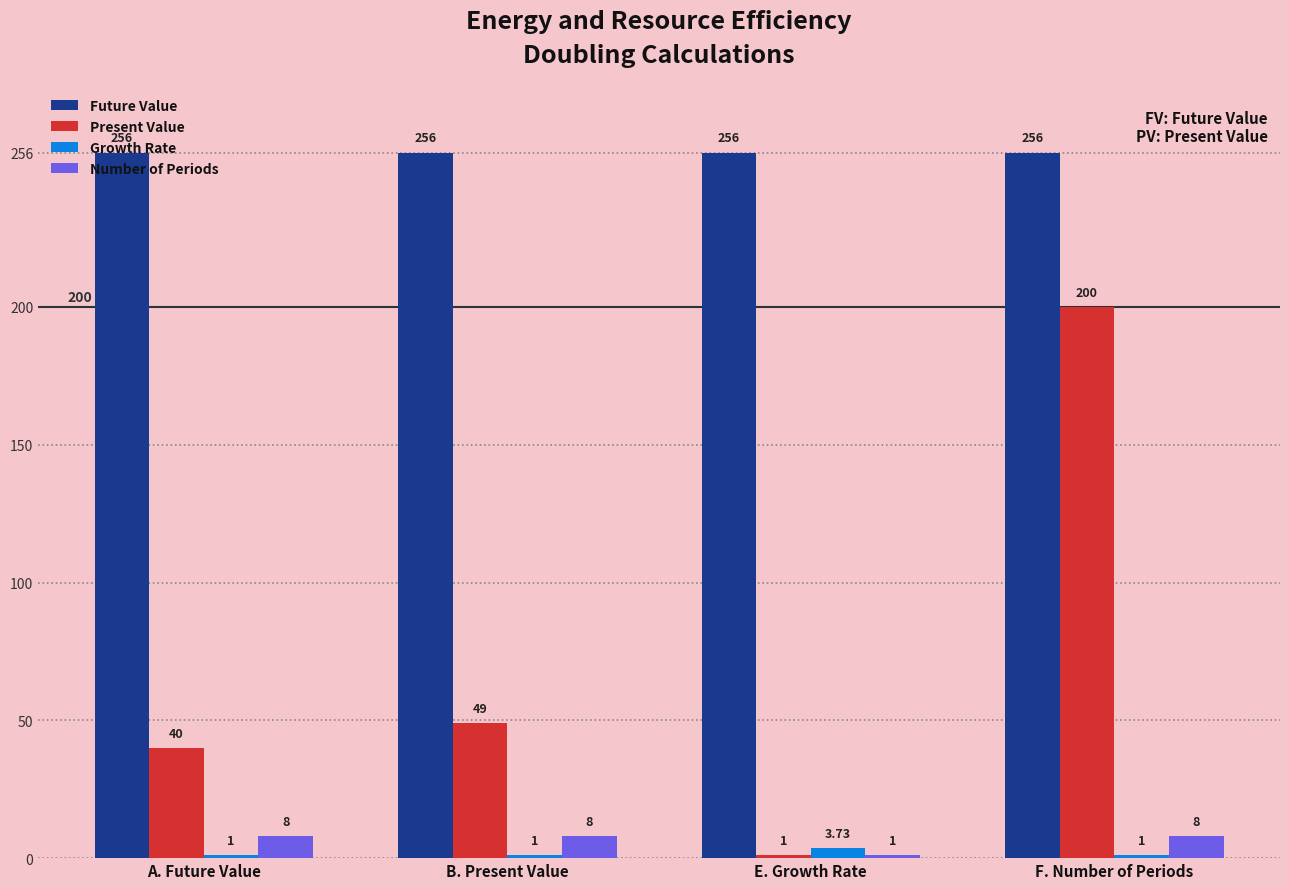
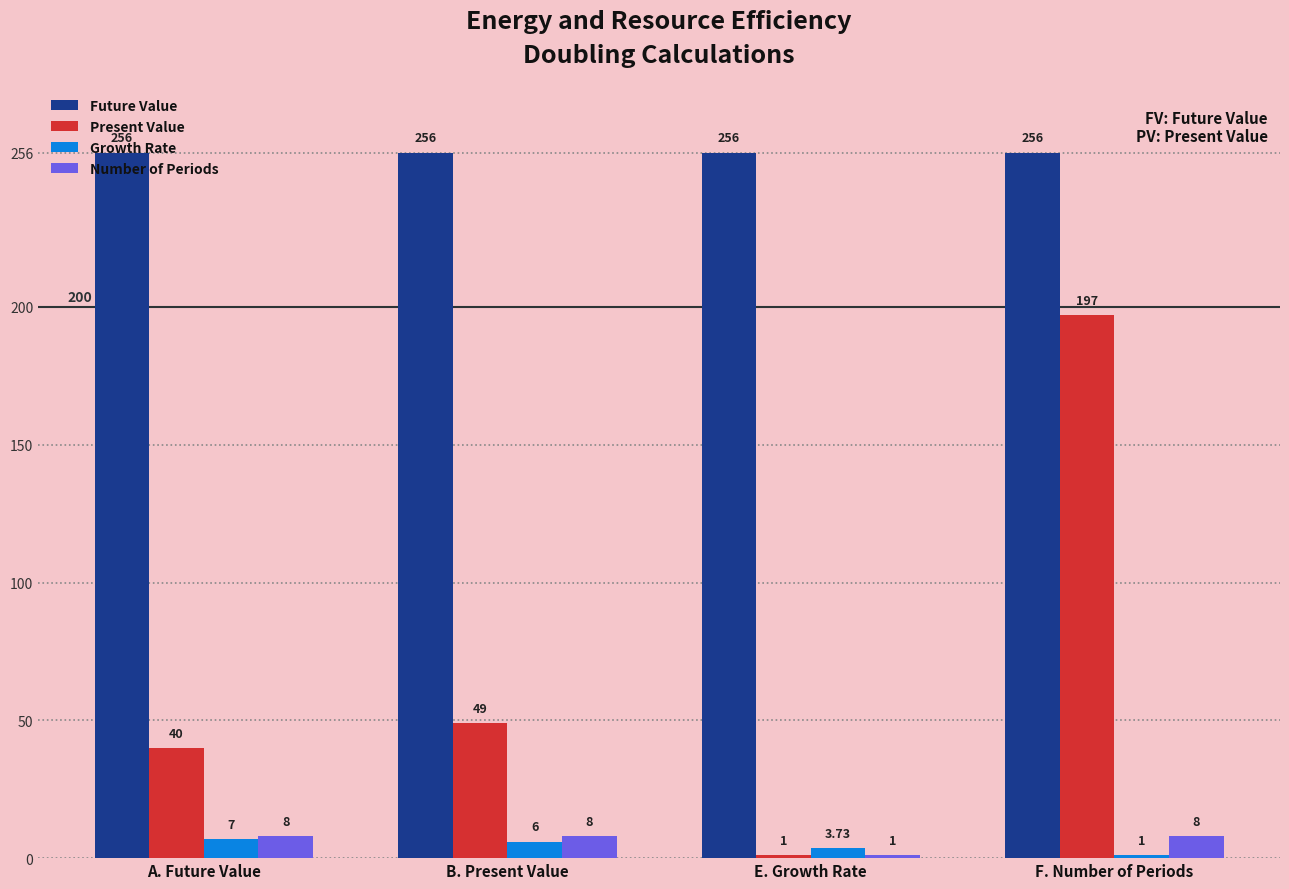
Growth Rate, A. Future Value: 1 -> 7
Growth Rate, B. Present Value: 1 -> 6
Present Value, F. Number of Periods: 200 -> 197
